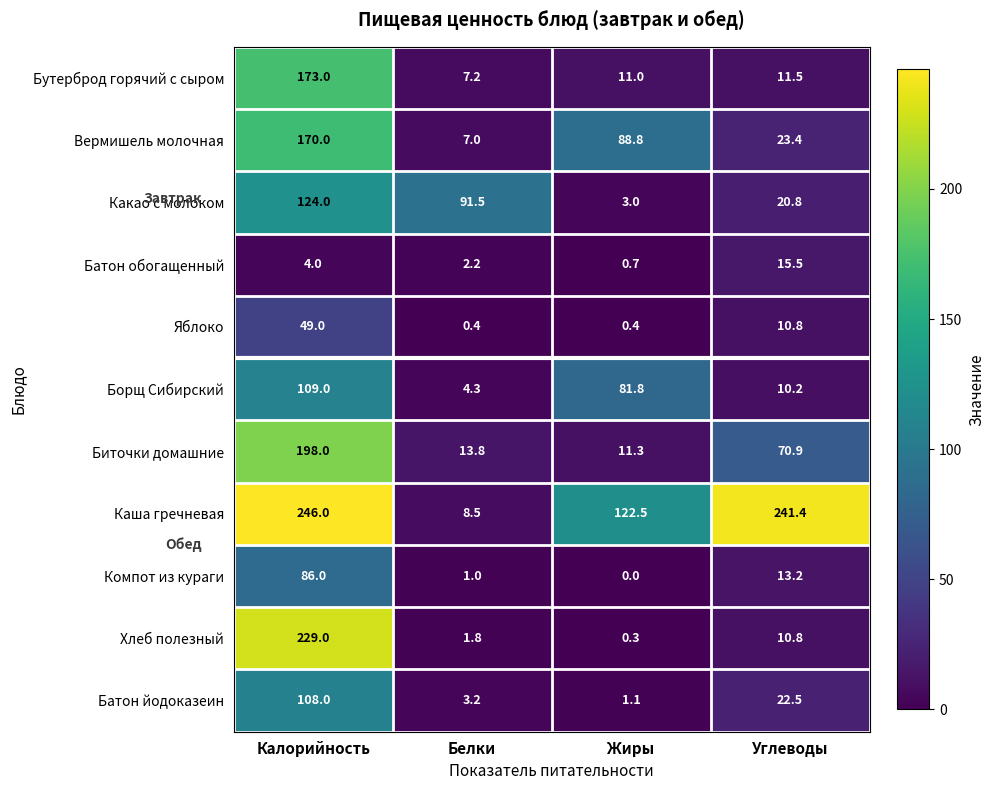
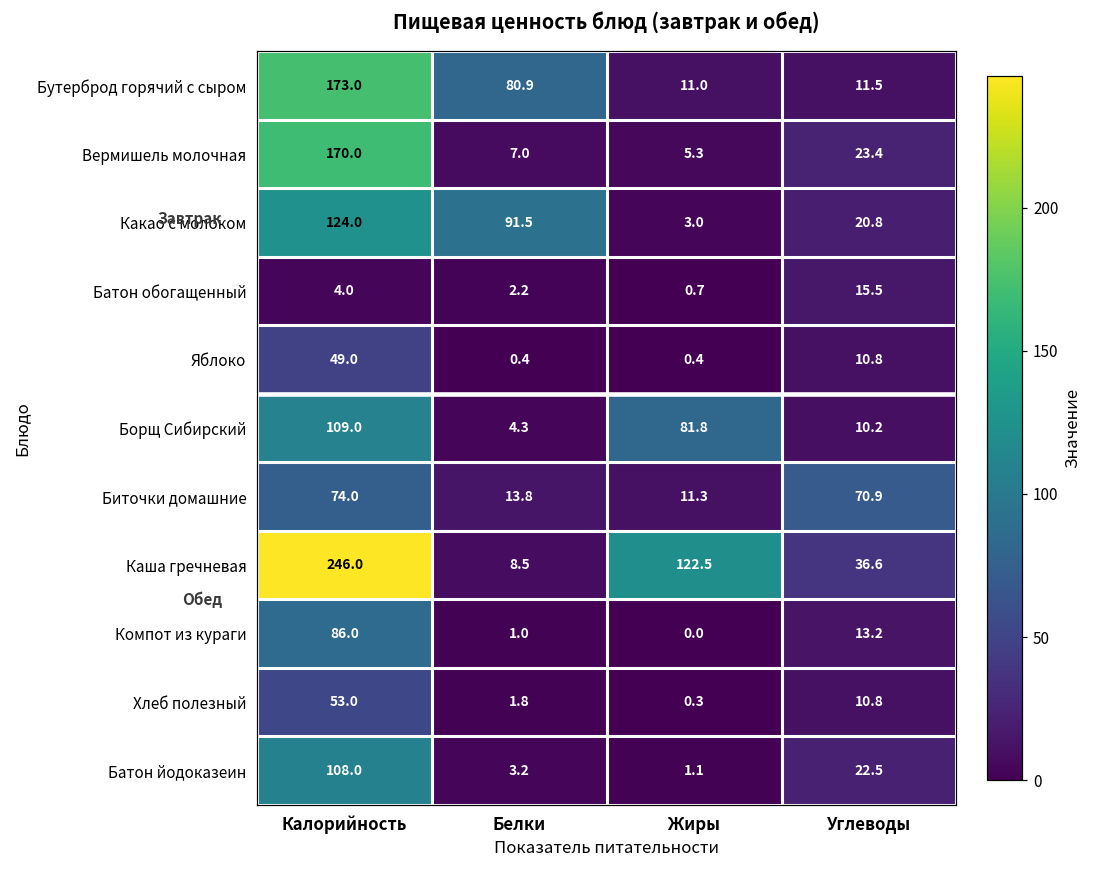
Бутерброд горячий с сыром, Белки: 7.2 -> 80.9
Вермишель молочная, Жиры: 88.8 -> 5.3
Биточки домашние, Калорийность: 198.0 -> 74.0
Каша гречневая, Углеводы: 241.4 -> 36.6
Хлеб полезный, Калорийность: 229.0 -> 53.0
